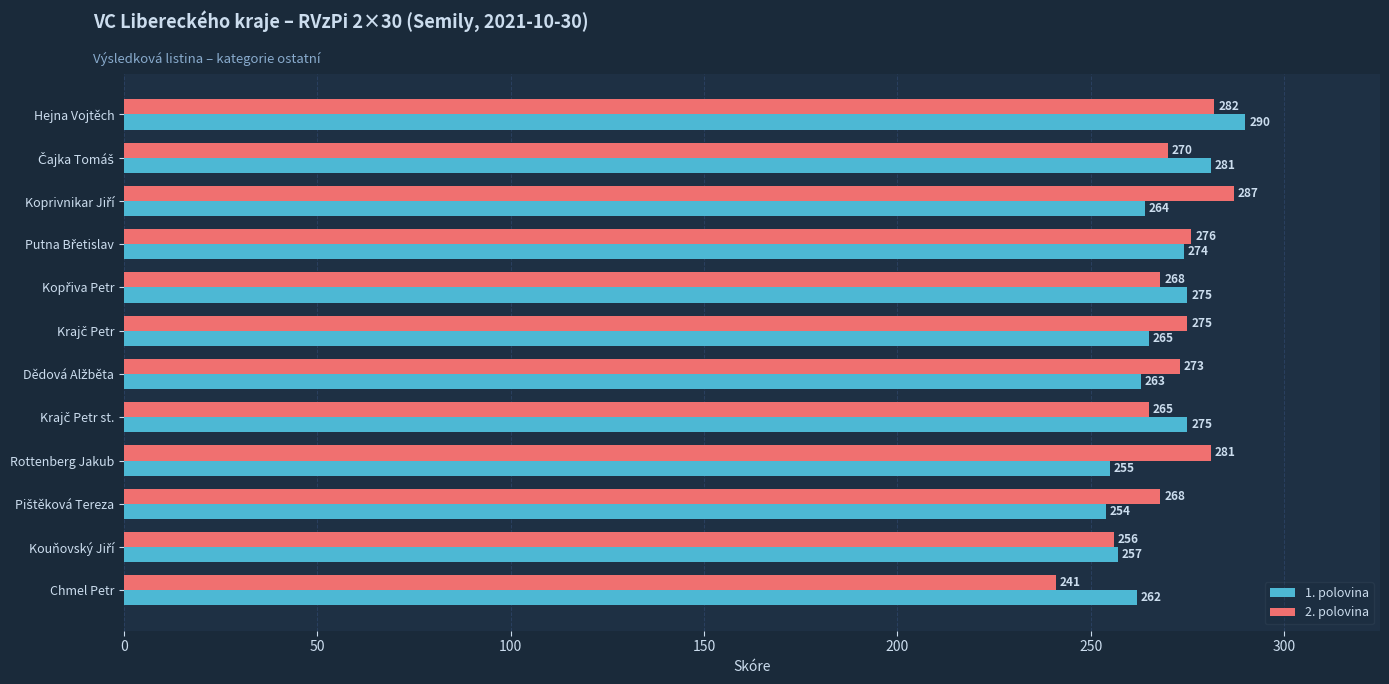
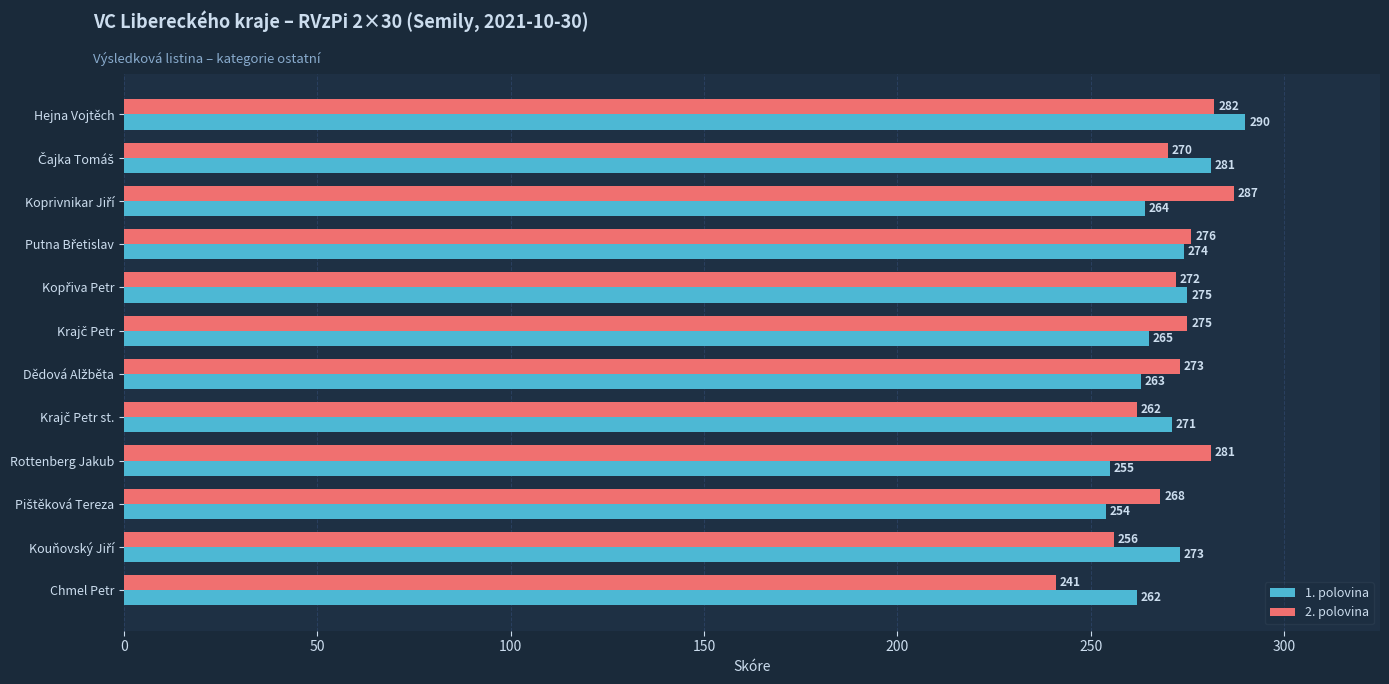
2. polovina, Kopřiva Petr: 268 -> 272
2. polovina, Krajč Petr st.: 265 -> 262
1. polovina, Krajč Petr st.: 275 -> 271
1. polovina, Kouňovský Jiří: 257 -> 273
